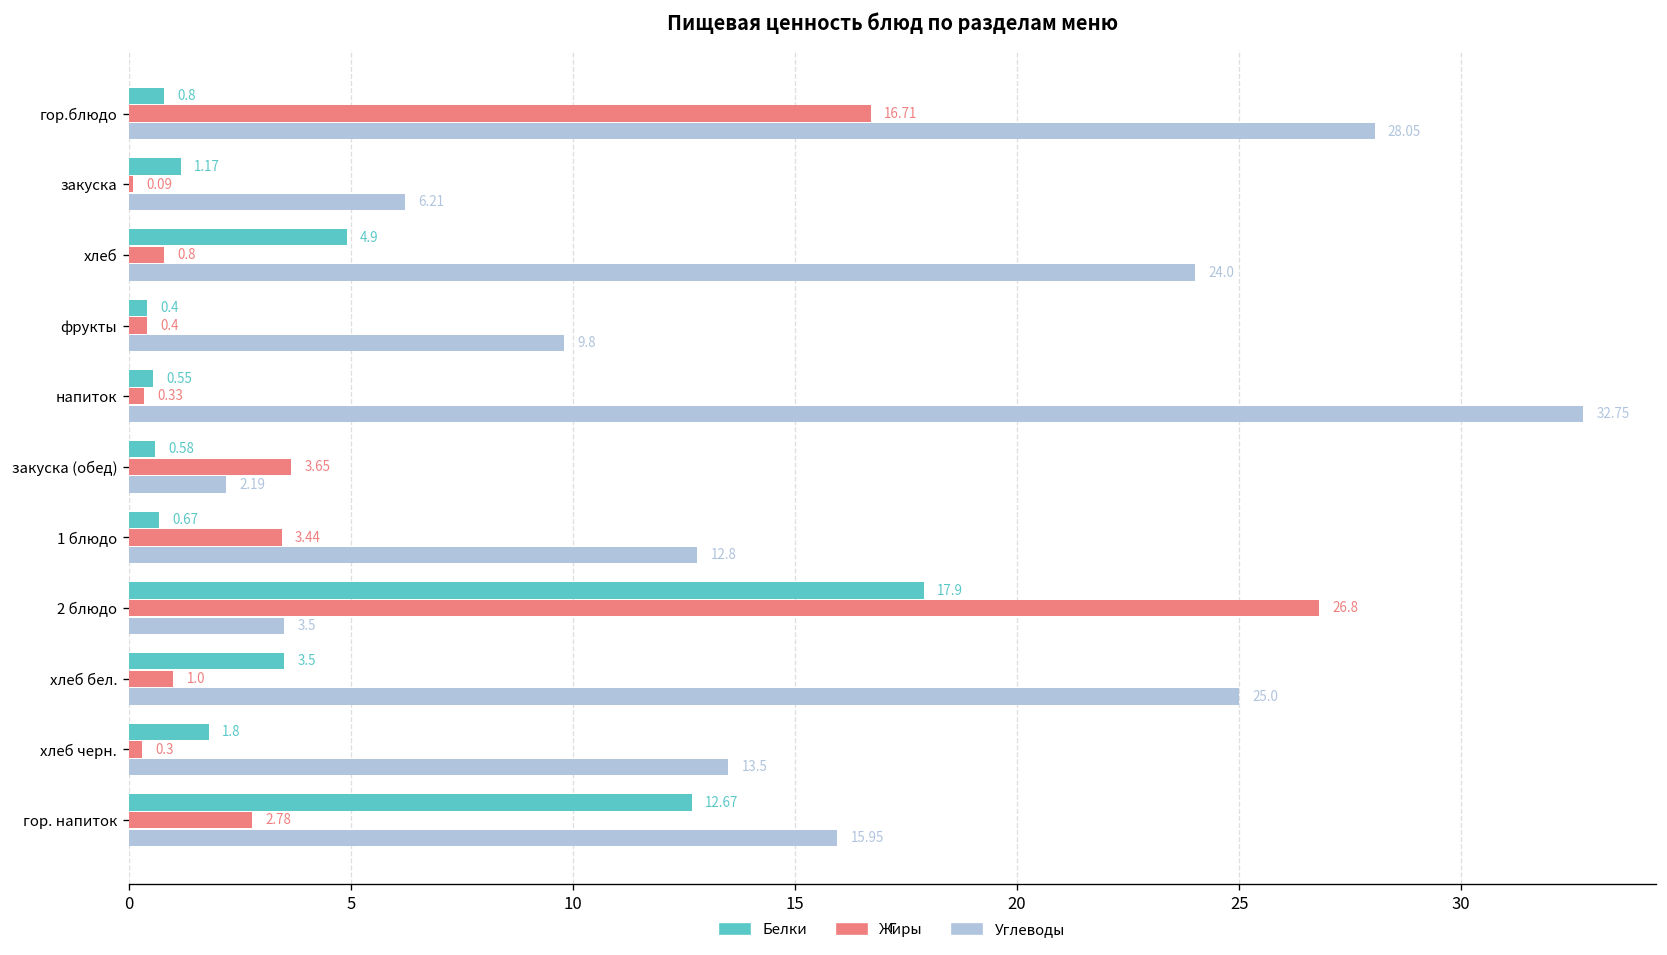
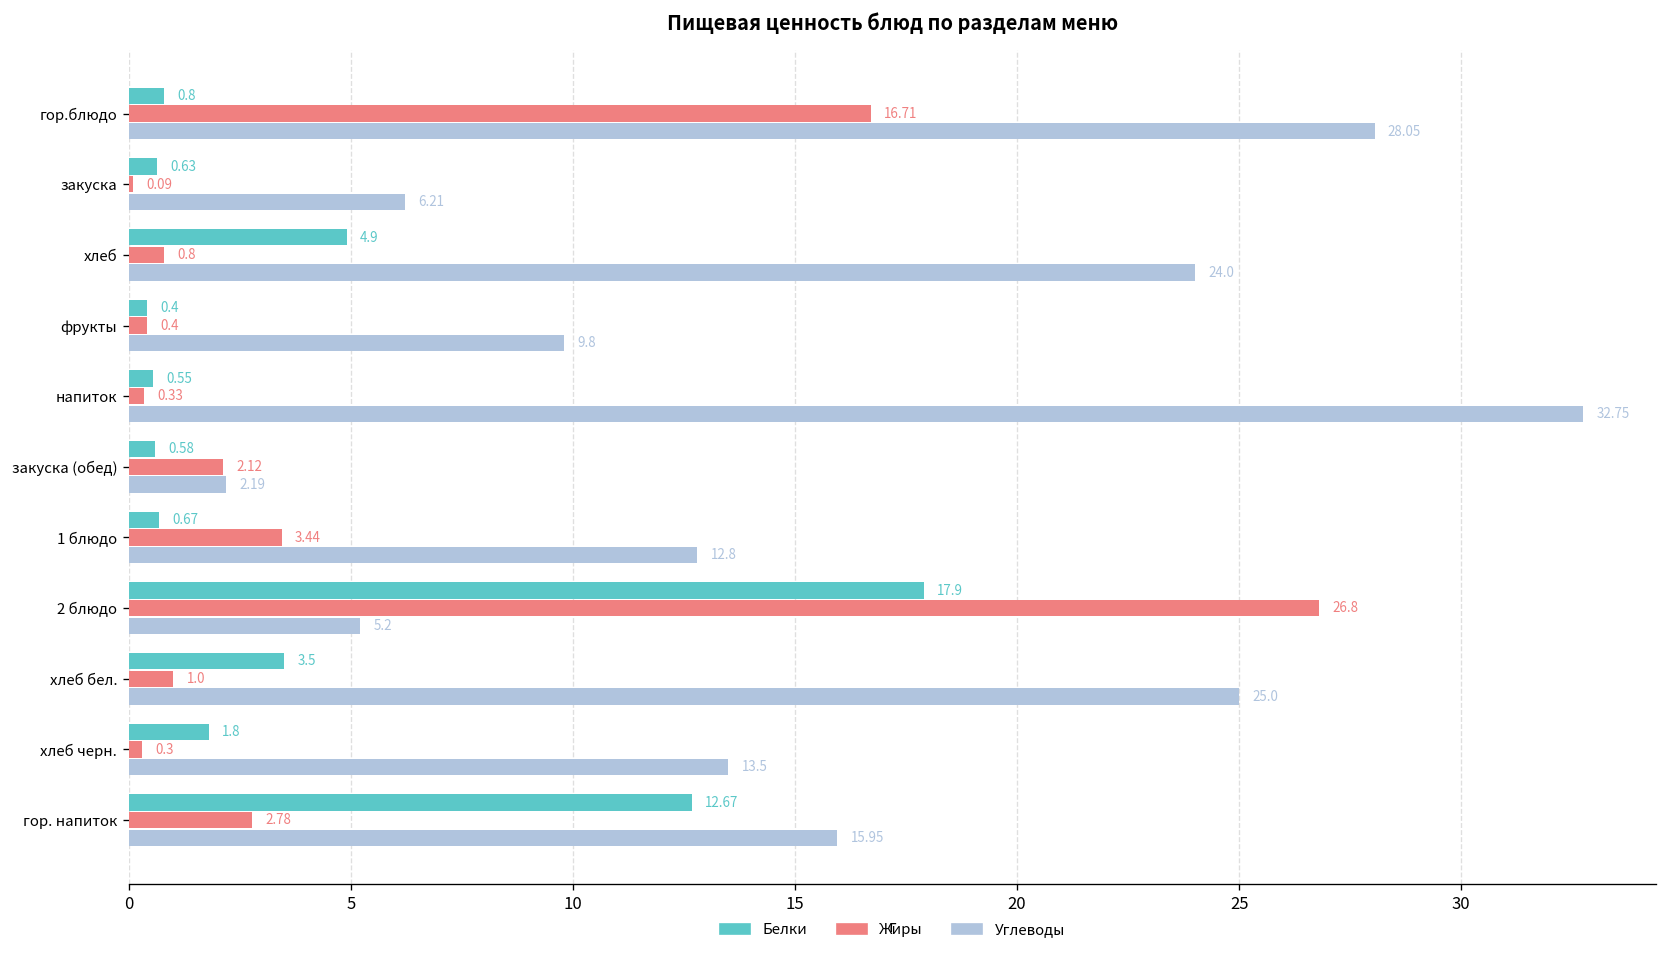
Белки, закуска: 1.17 -> 0.63
Жиры, закуска (обед): 3.65 -> 2.12
Углеводы, 2 блюдо: 3.5 -> 5.2
